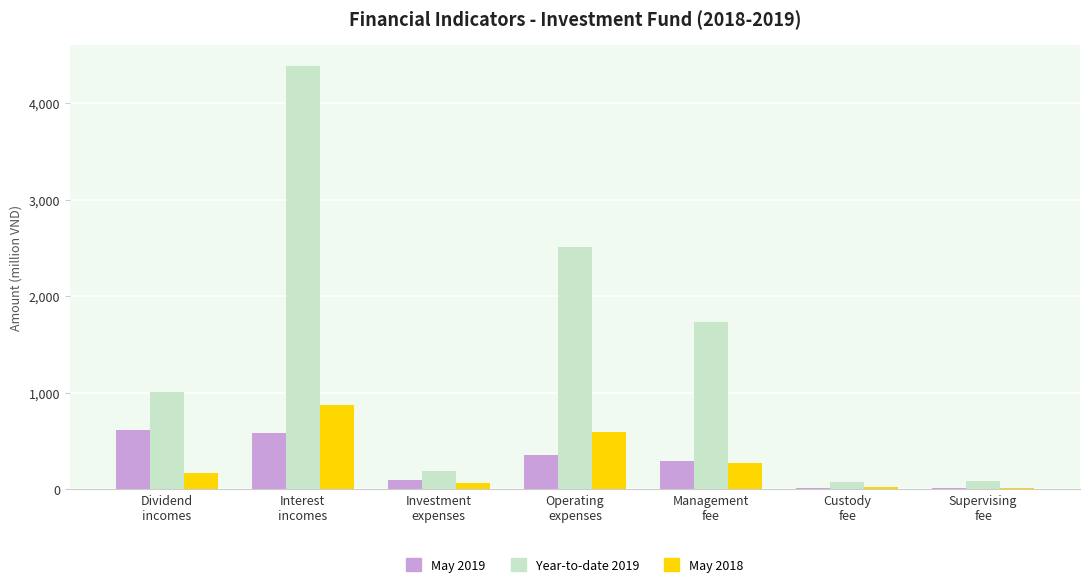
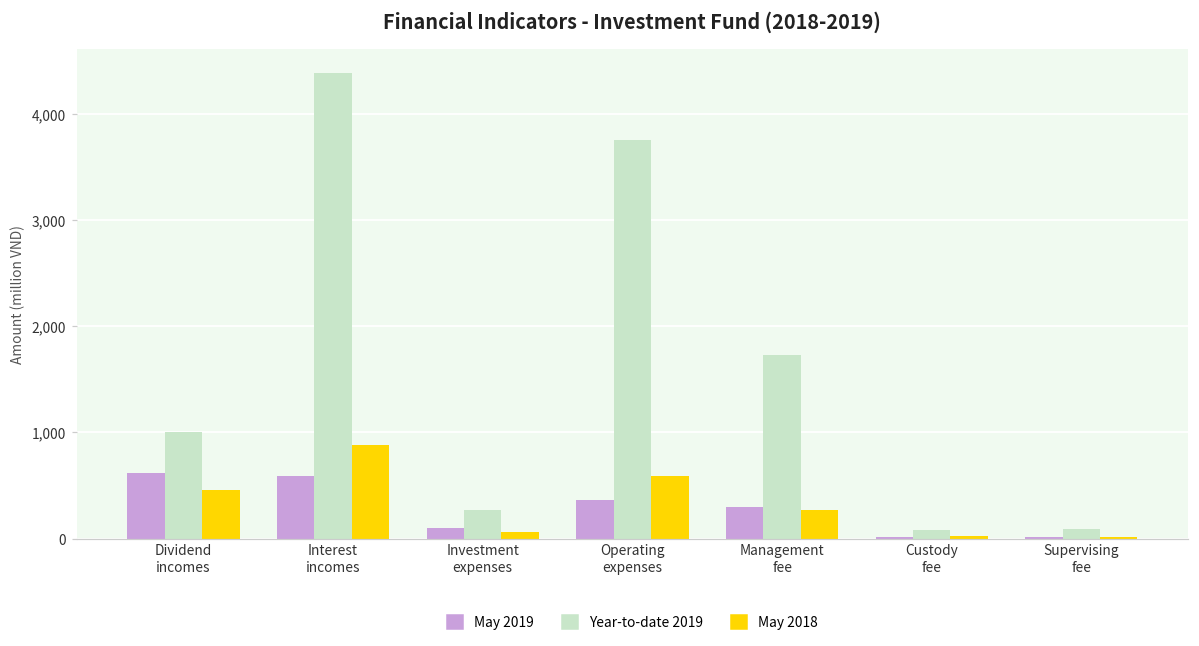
May 2018, Dividend incomes: 200 -> 500
Year-to-date 2019, Investment expenses: 200 -> 300
Year-to-date 2019, Operating expenses: 2,500 -> 3,800
